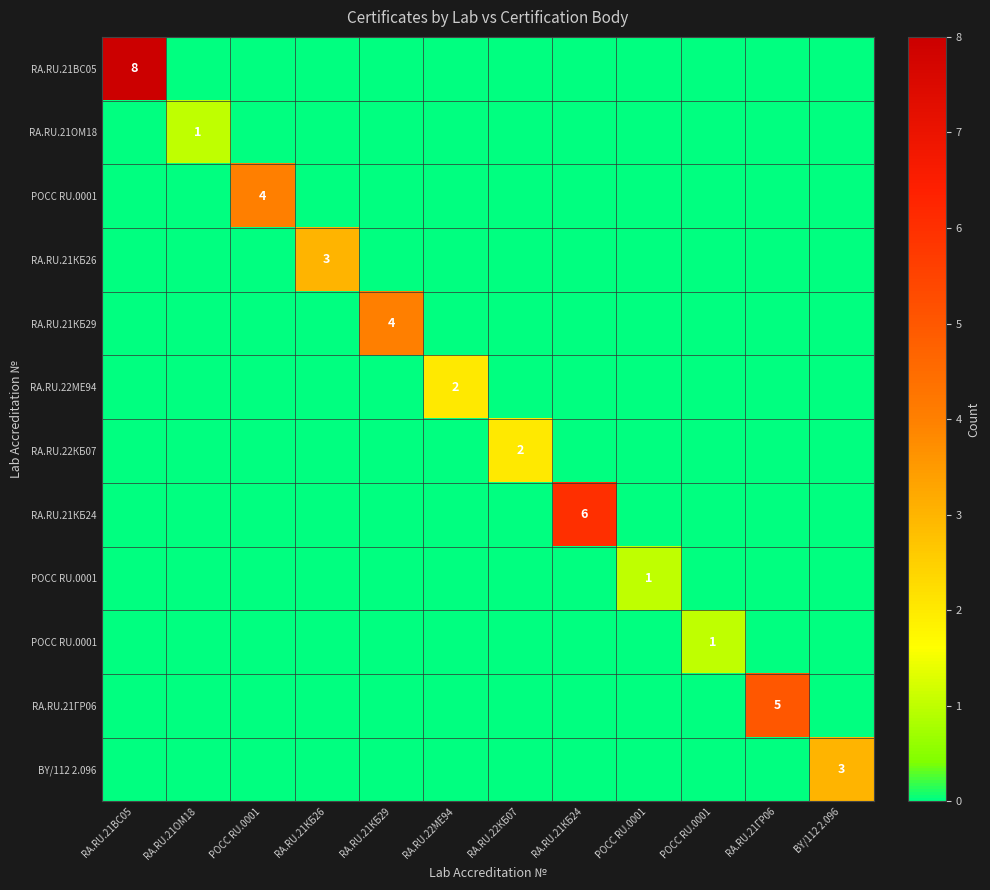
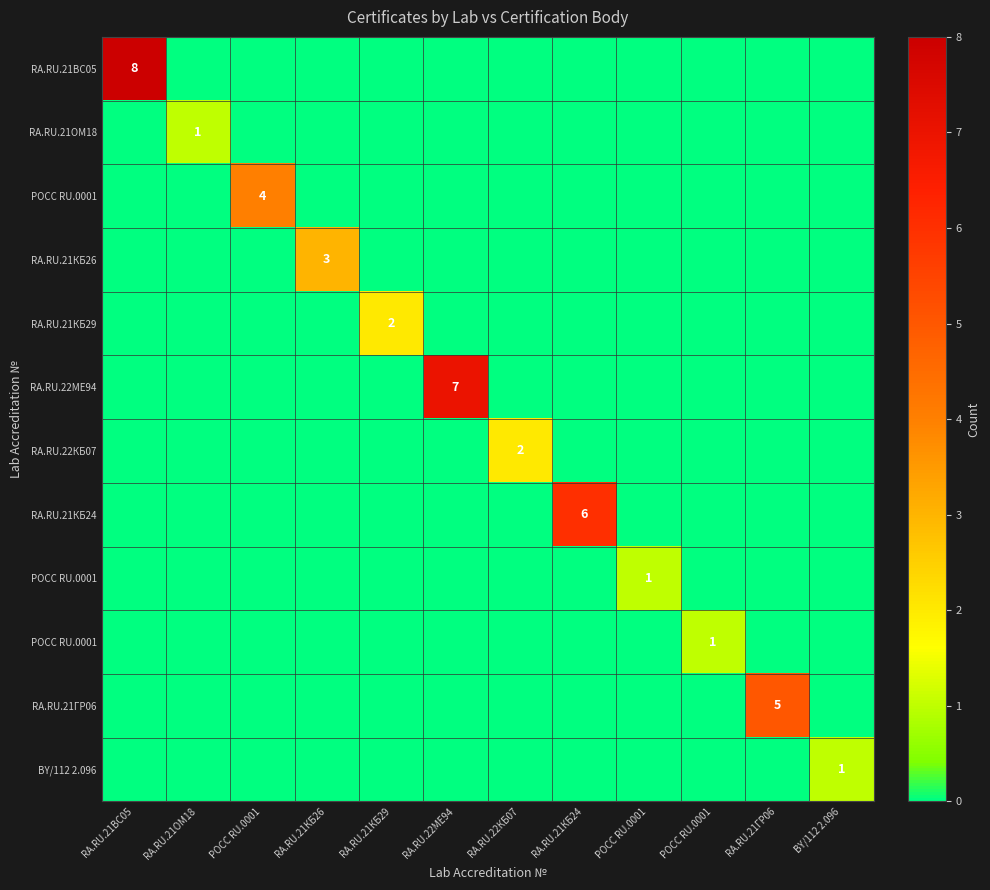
RA.RU.21КБ29, RA.RU.21КБ29: 4 -> 2
RA.RU.22МЕ94, RA.RU.22МЕ94: 2 -> 7
BY/112 2.096, BY/112 2.096: 3 -> 1
